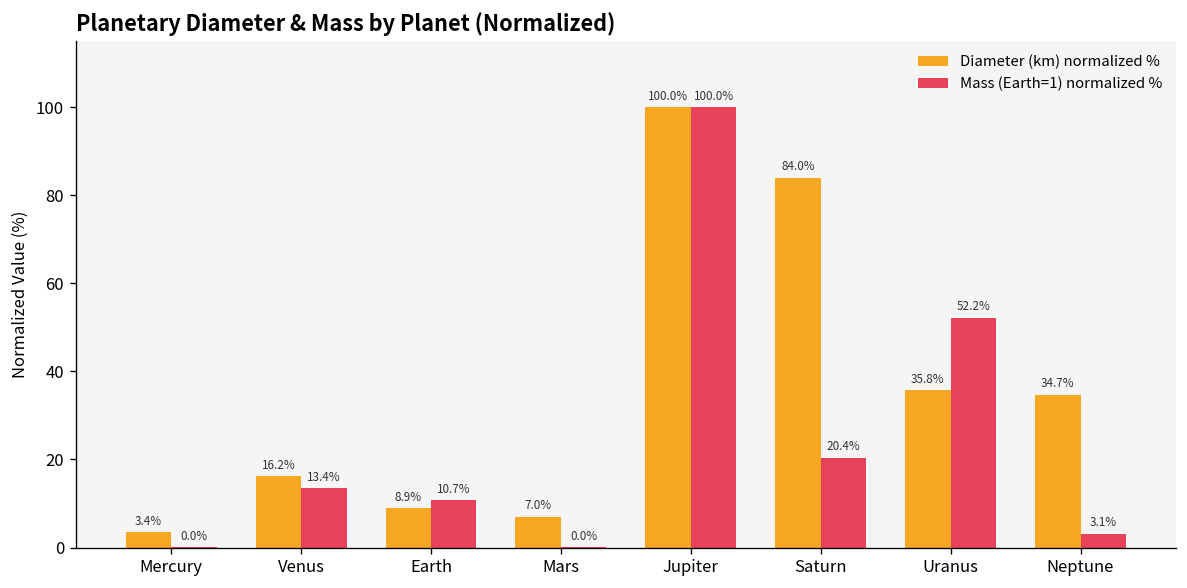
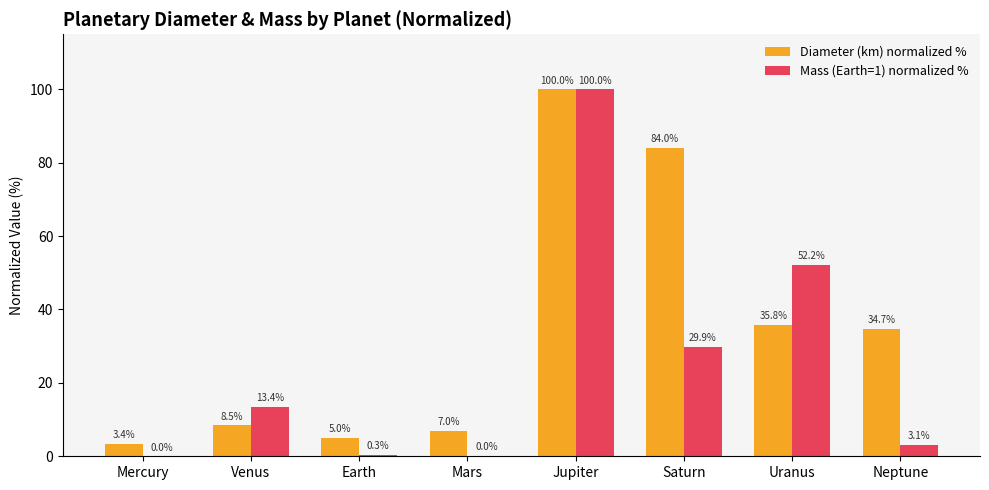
Diameter (km) normalized %, Venus: 16.2% -> 8.5%
Diameter (km) normalized %, Earth: 8.9% -> 5.0%
Mass (Earth=1) normalized %, Earth: 10.7% -> 0.3%
Mass (Earth=1) normalized %, Saturn: 20.4% -> 29.9%
